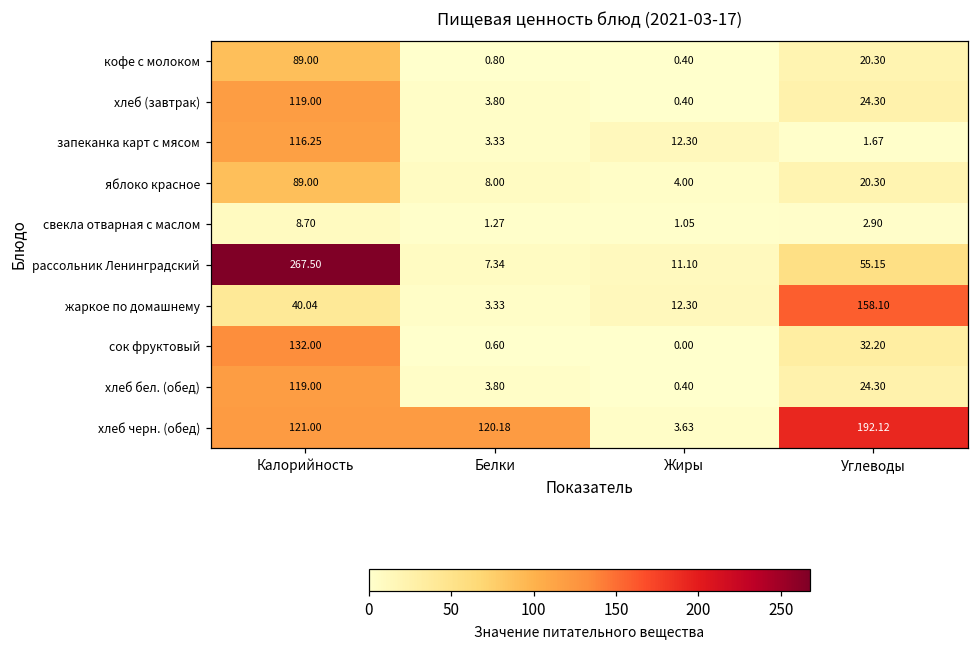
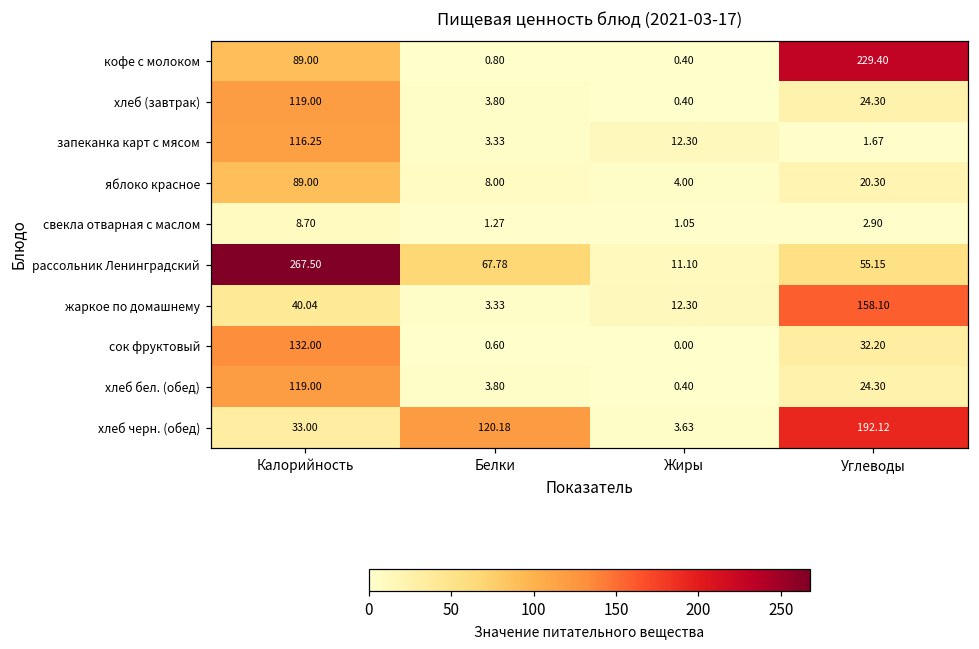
кофе с молоком, Углеводы: 20.30 -> 229.40
рассольник Ленинградский, Белки: 7.34 -> 67.78
хлеб черн. (обед), Калорийность: 121.00 -> 33.00
